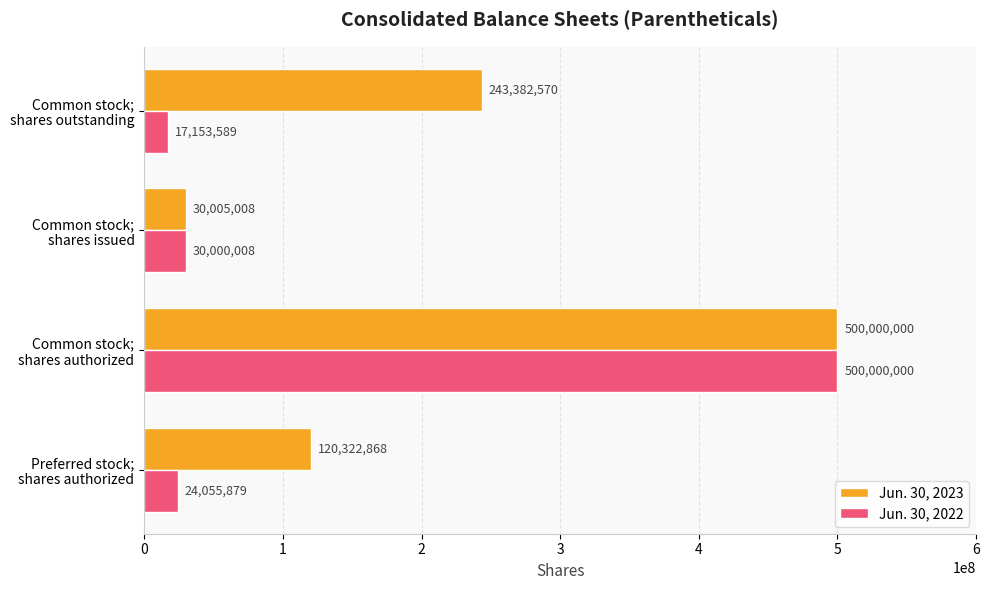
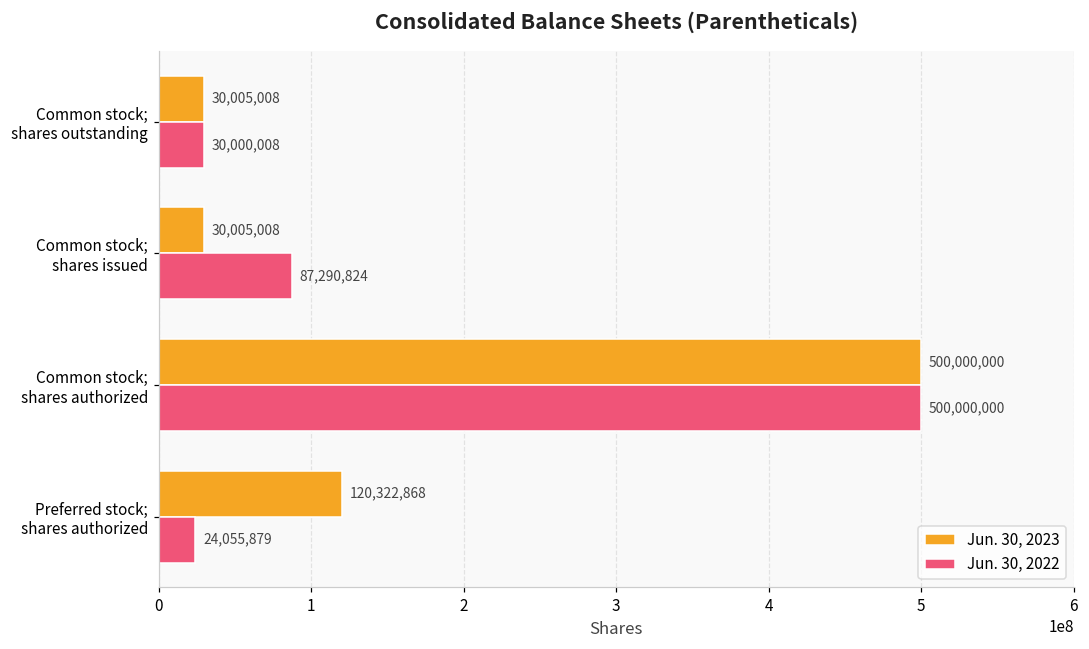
Jun. 30, 2023, Common stock; shares outstanding: 243,382,570 -> 30,005,008
Jun. 30, 2022, Common stock; shares outstanding: 17,153,589 -> 30,000,008
Jun. 30, 2022, Common stock; shares issued: 30,000,008 -> 87,290,824
